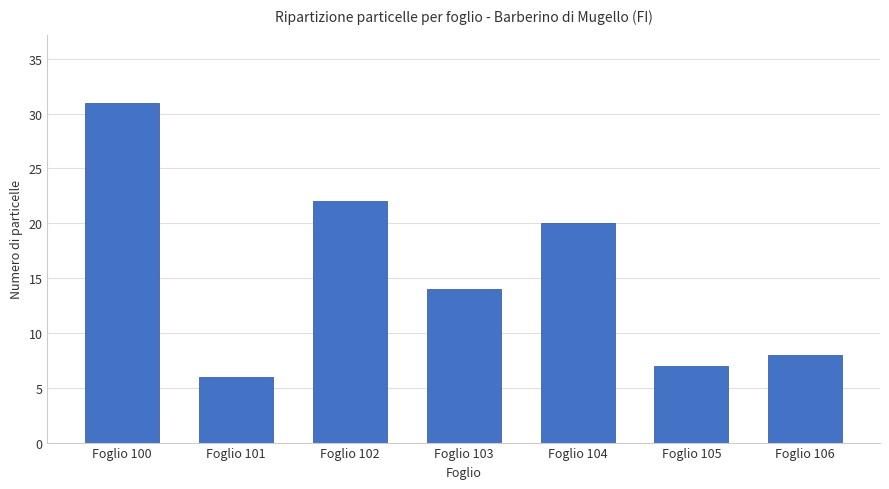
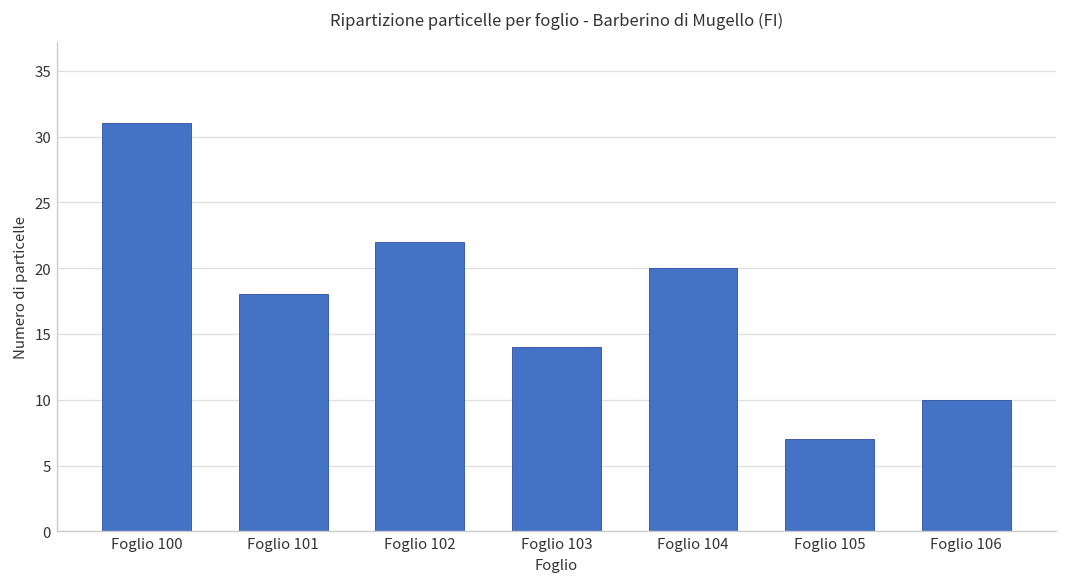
Foglio 101: 6 -> 18
Foglio 106: 8 -> 10
